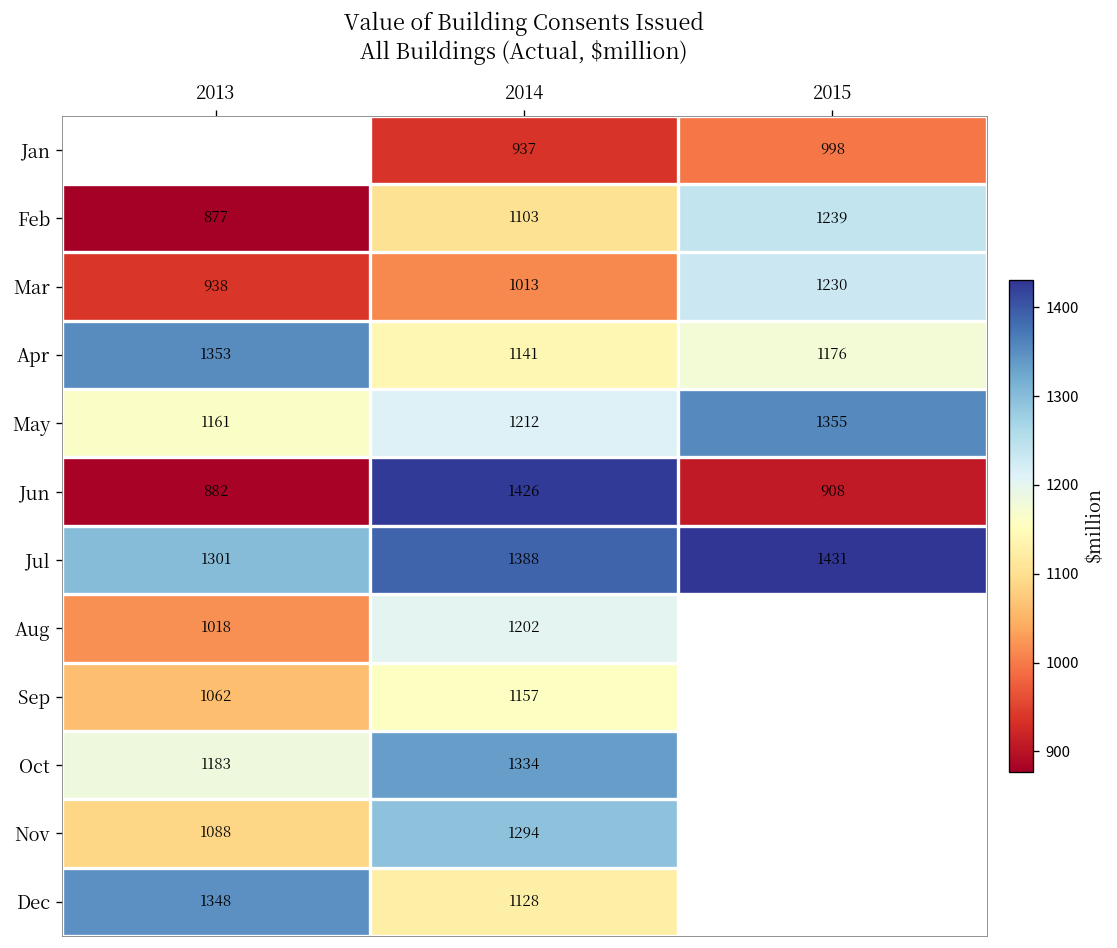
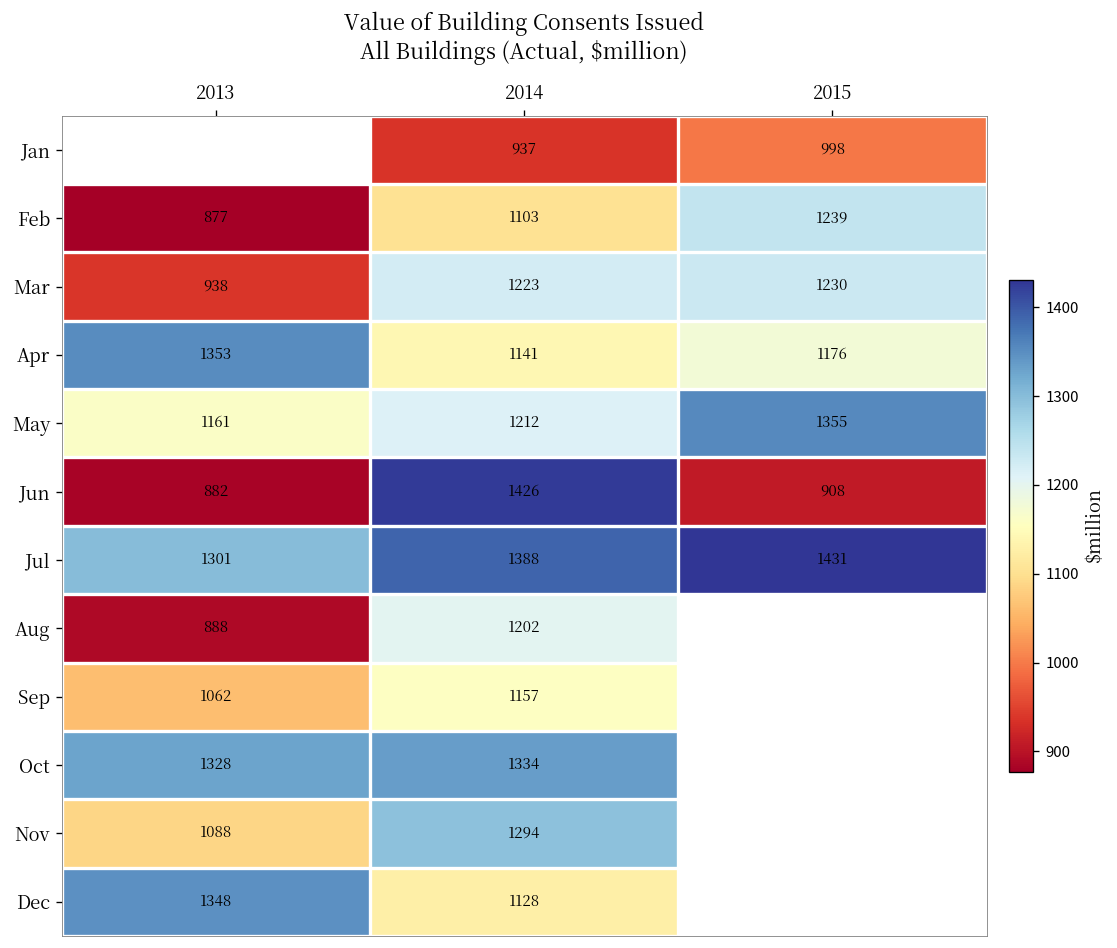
Mar, 2014: 1013 -> 1223
Aug, 2013: 1018 -> 888
Oct, 2013: 1183 -> 1328
